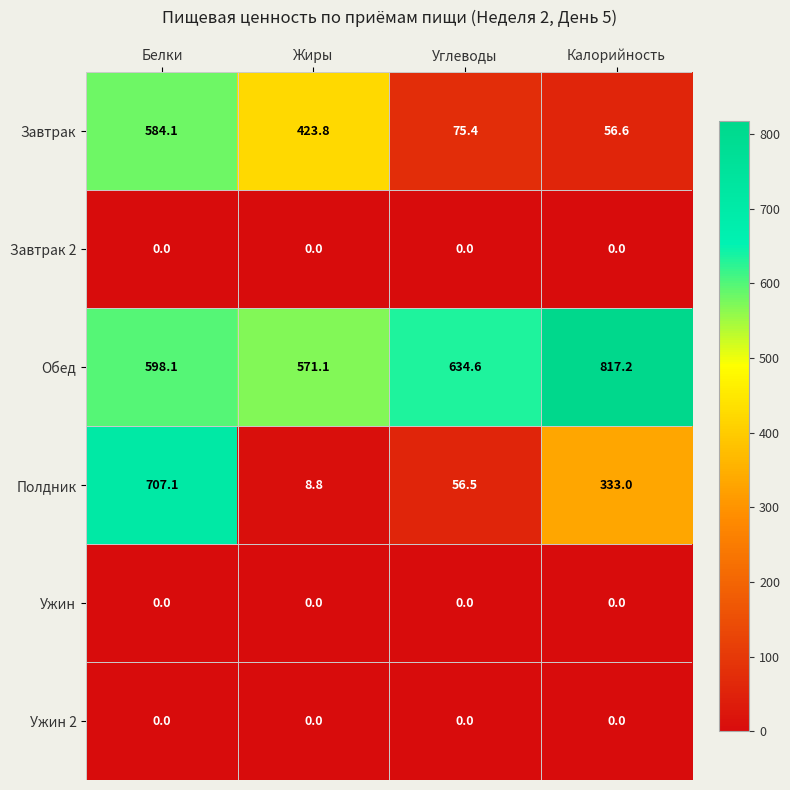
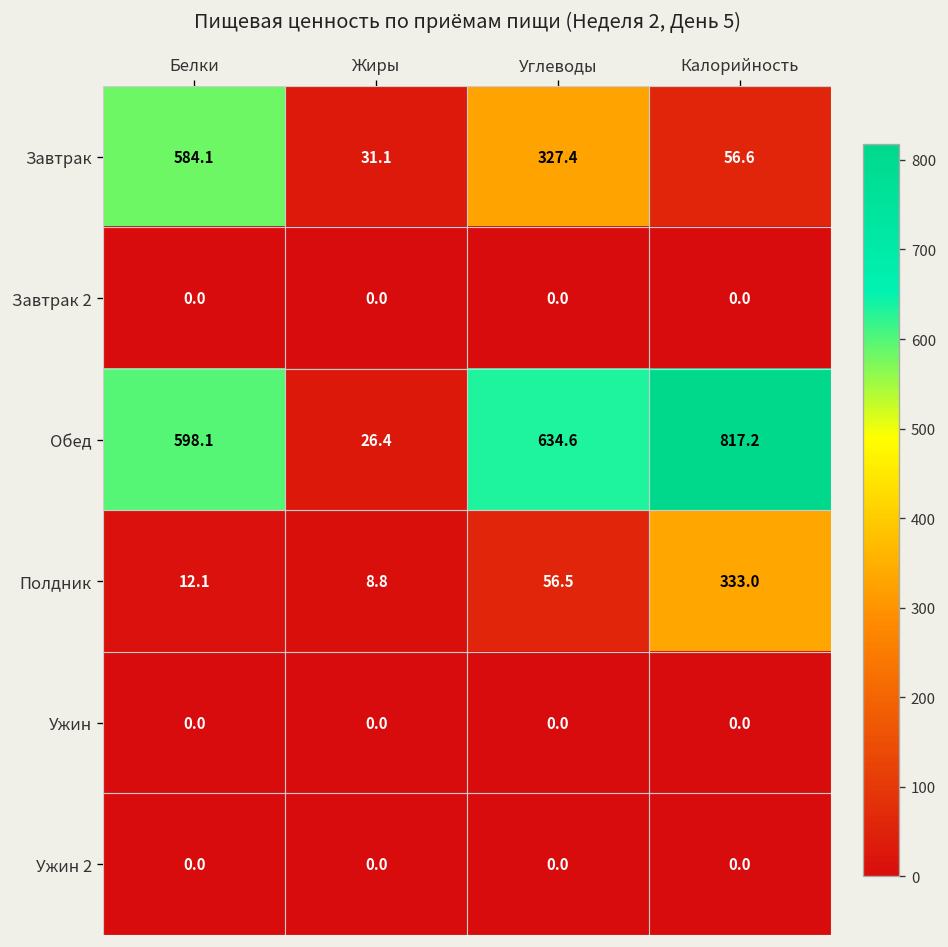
Завтрак, Жиры: 423.8 -> 31.1
Завтрак, Углеводы: 75.4 -> 327.4
Обед, Жиры: 571.1 -> 26.4
Полдник, Белки: 707.1 -> 12.1
